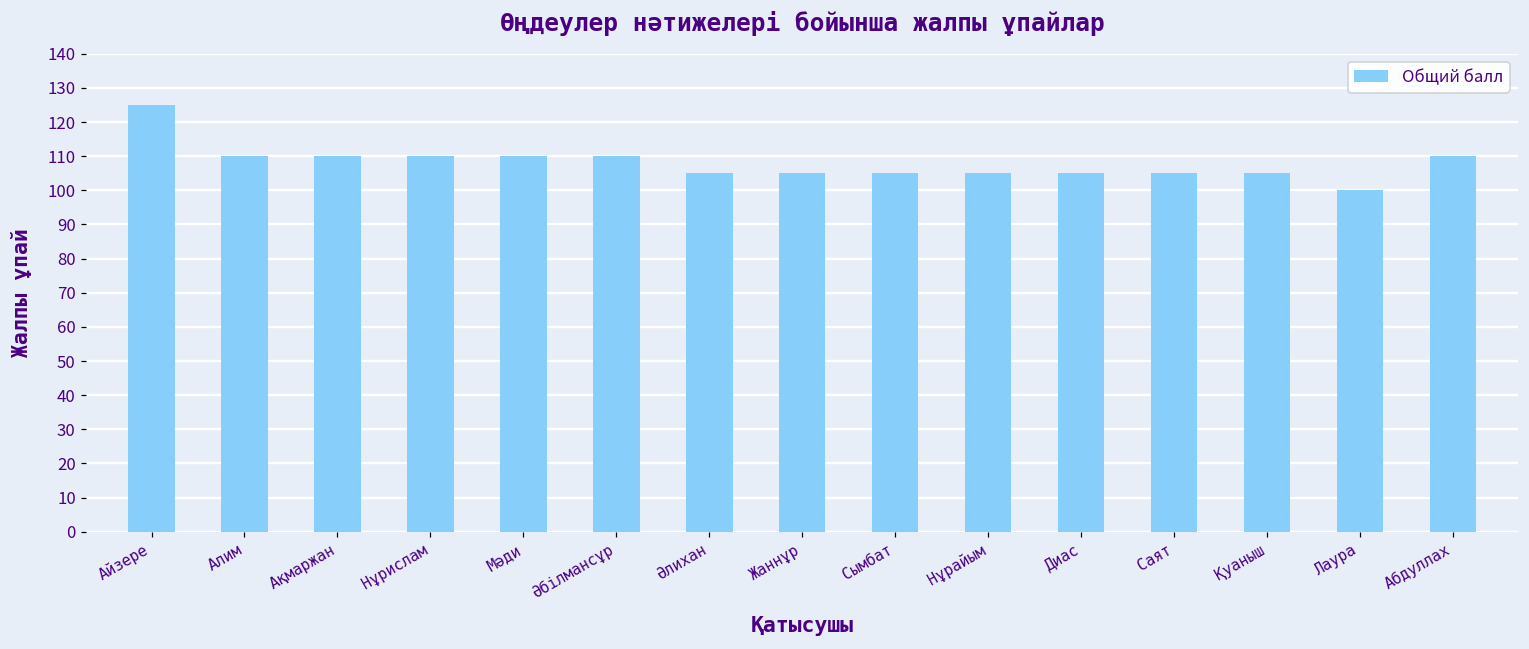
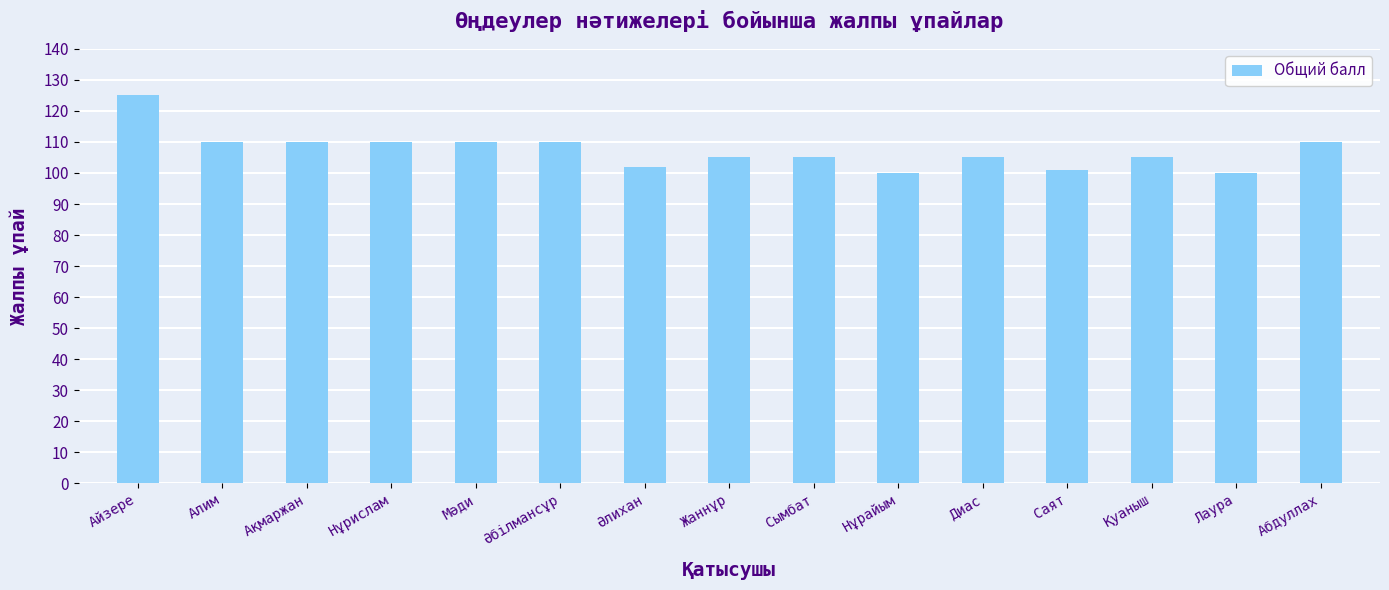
Әлихан: 105 -> 102
Нұрайым: 105 -> 100
Саят: 105 -> 101
